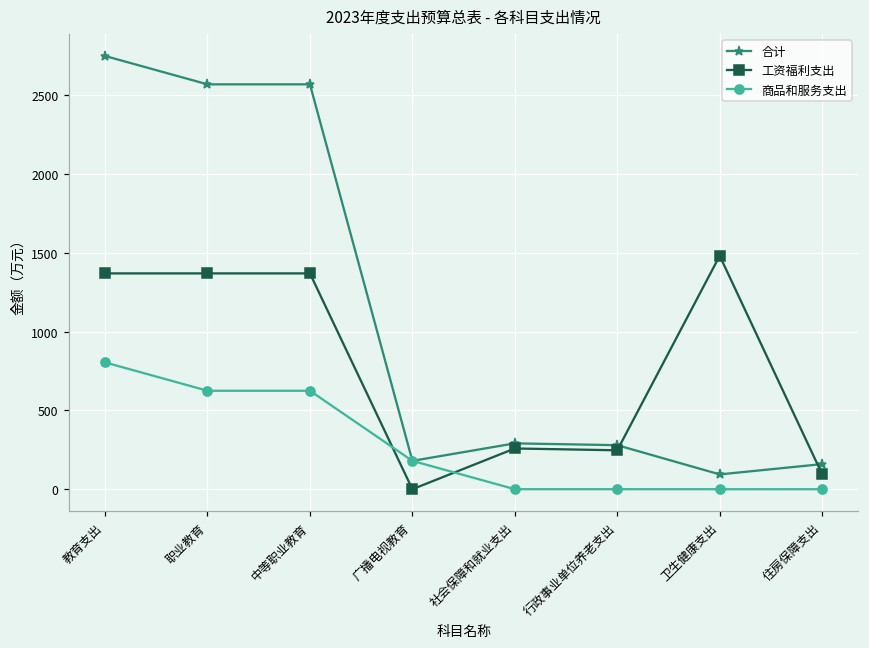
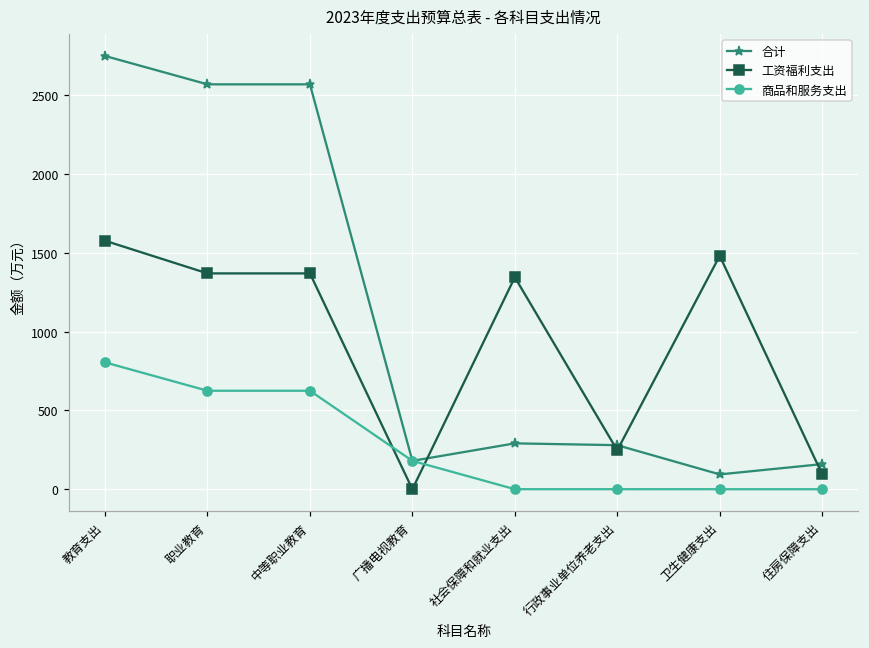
工资福利支出, 教育支出: 1370 -> 1580
工资福利支出, 社会保障和就业支出: 260 -> 1350
